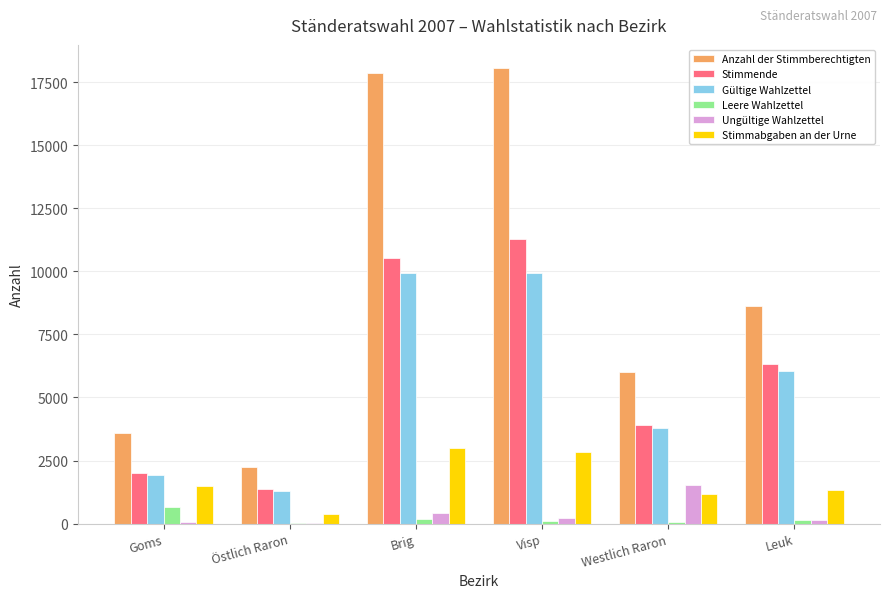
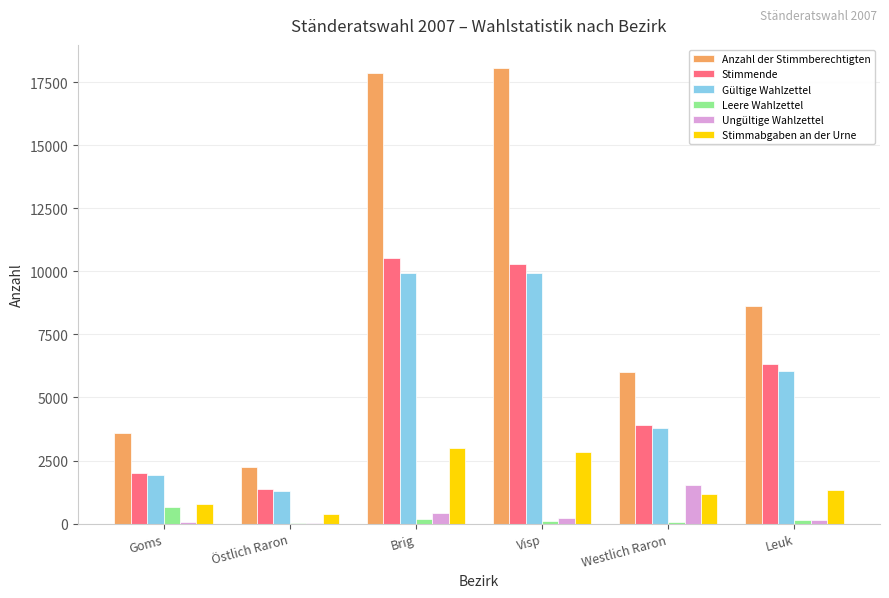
Stimmabgaben an der Urne, Goms: 1500 -> 800
Stimmende, Visp: 11300 -> 10300
